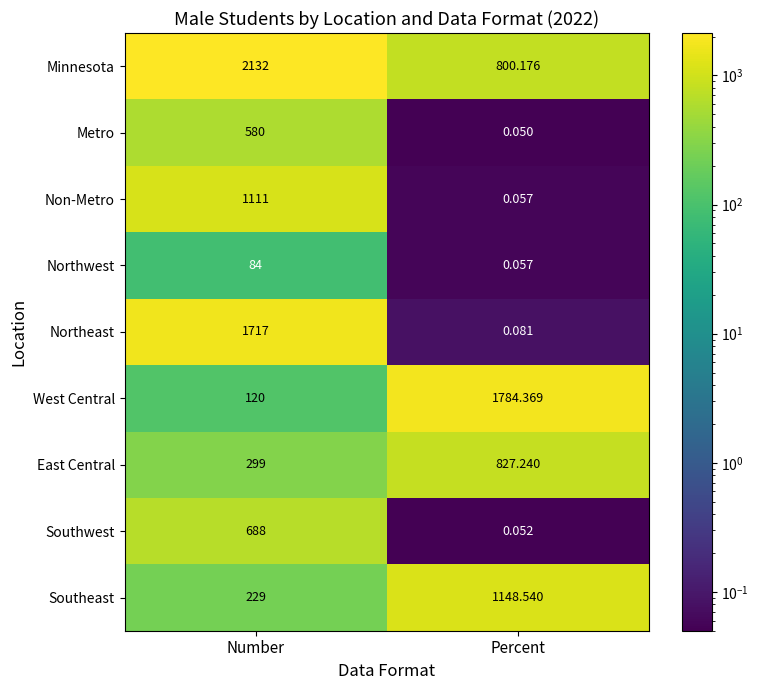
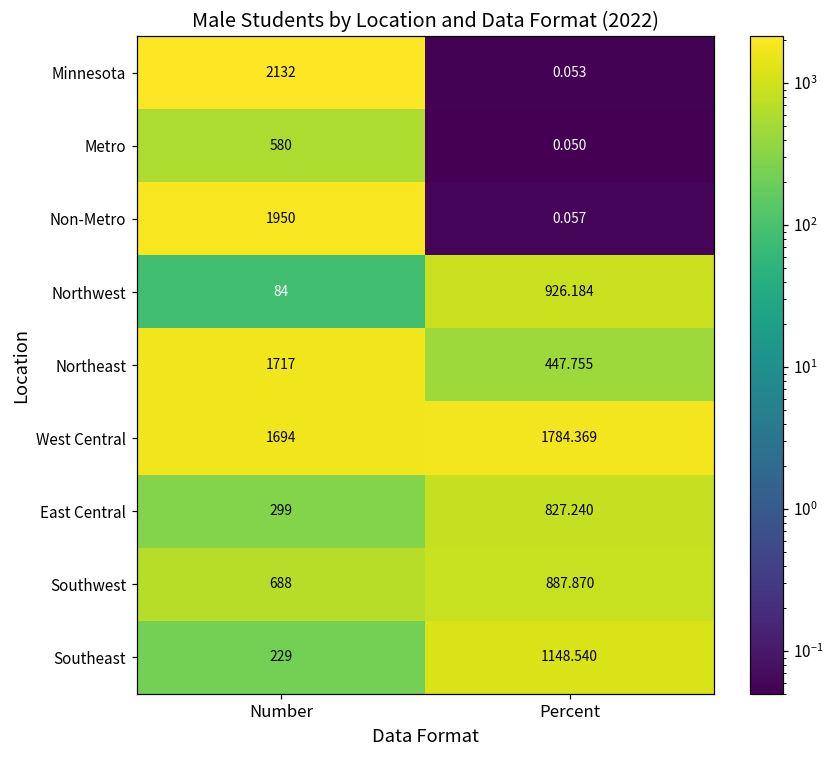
Minnesota, Percent: 800.176 -> 0.053
Non-Metro, Number: 1111 -> 1950
Northwest, Percent: 0.057 -> 926.184
Northeast, Percent: 0.081 -> 447.755
West Central, Number: 120 -> 1694
Southwest, Percent: 0.052 -> 887.870
